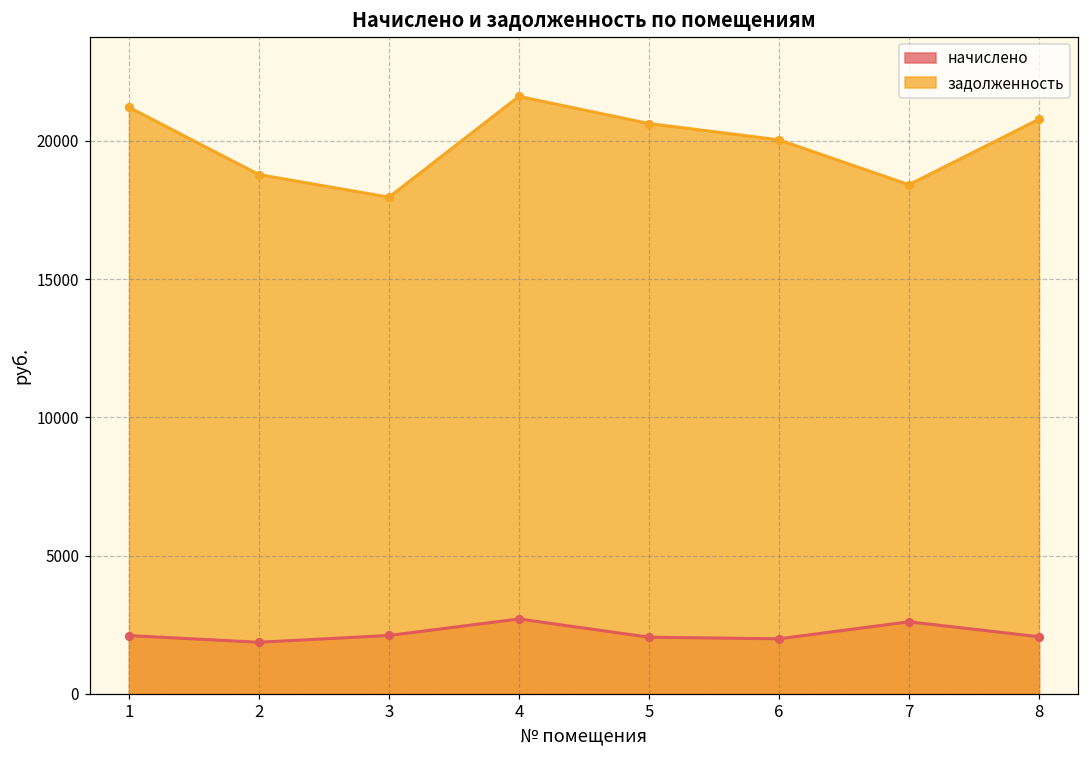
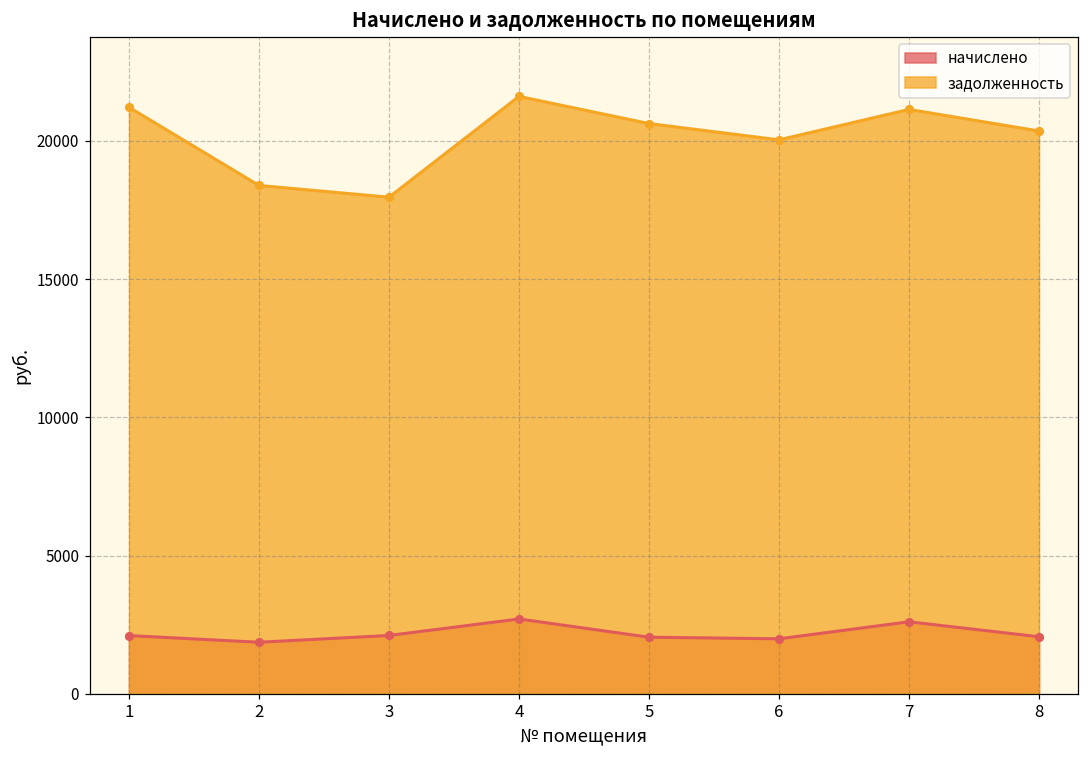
задолженность, 2: 18800 -> 18400
задолженность, 7: 18400 -> 21100
задолженность, 8: 20800 -> 20400
